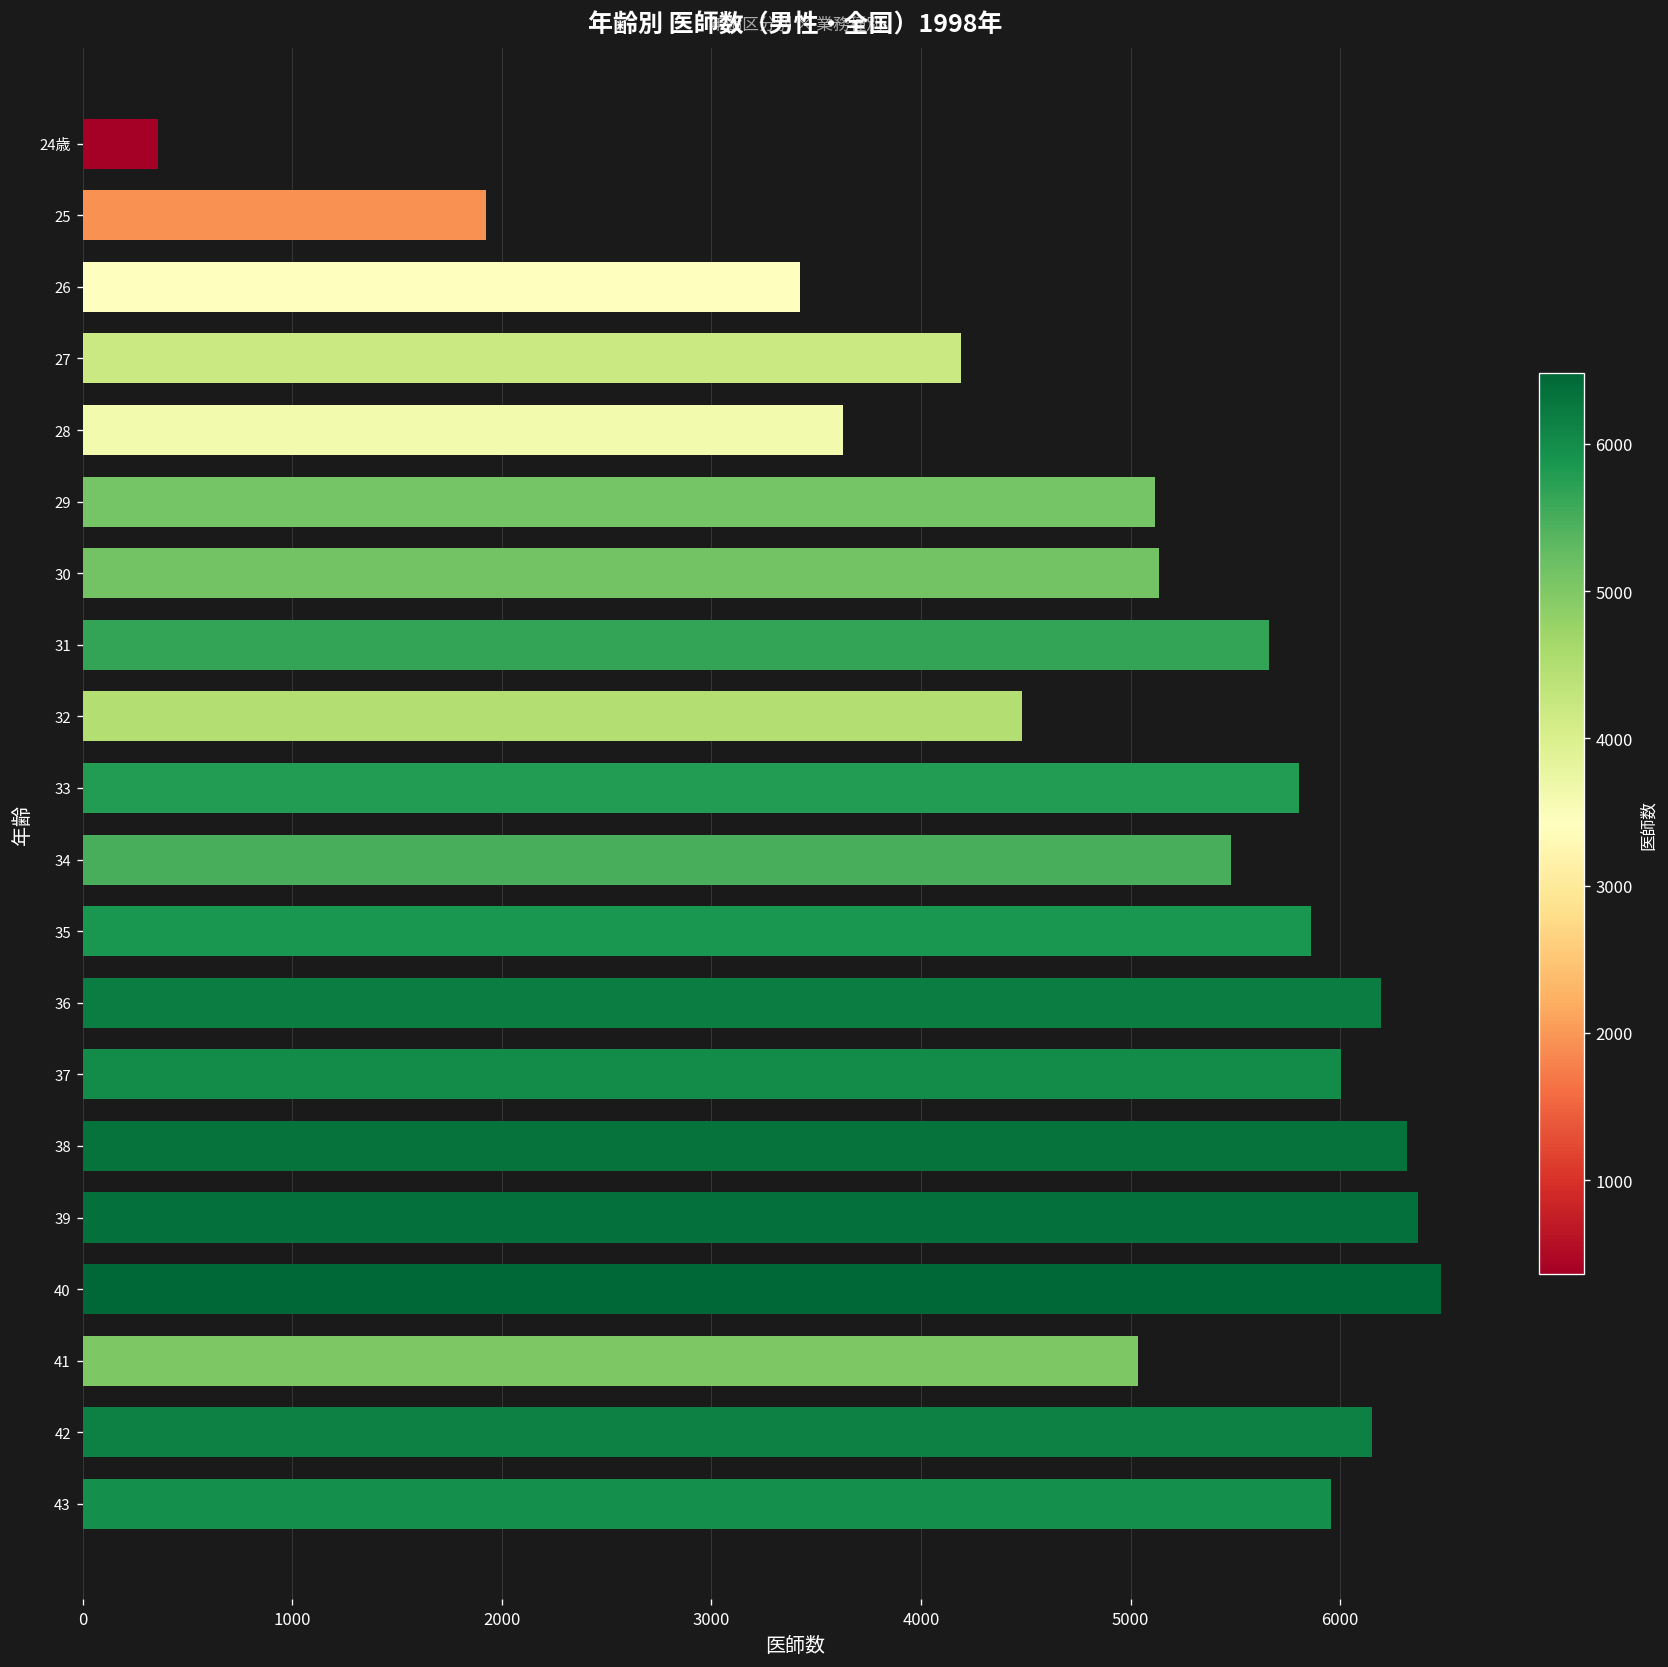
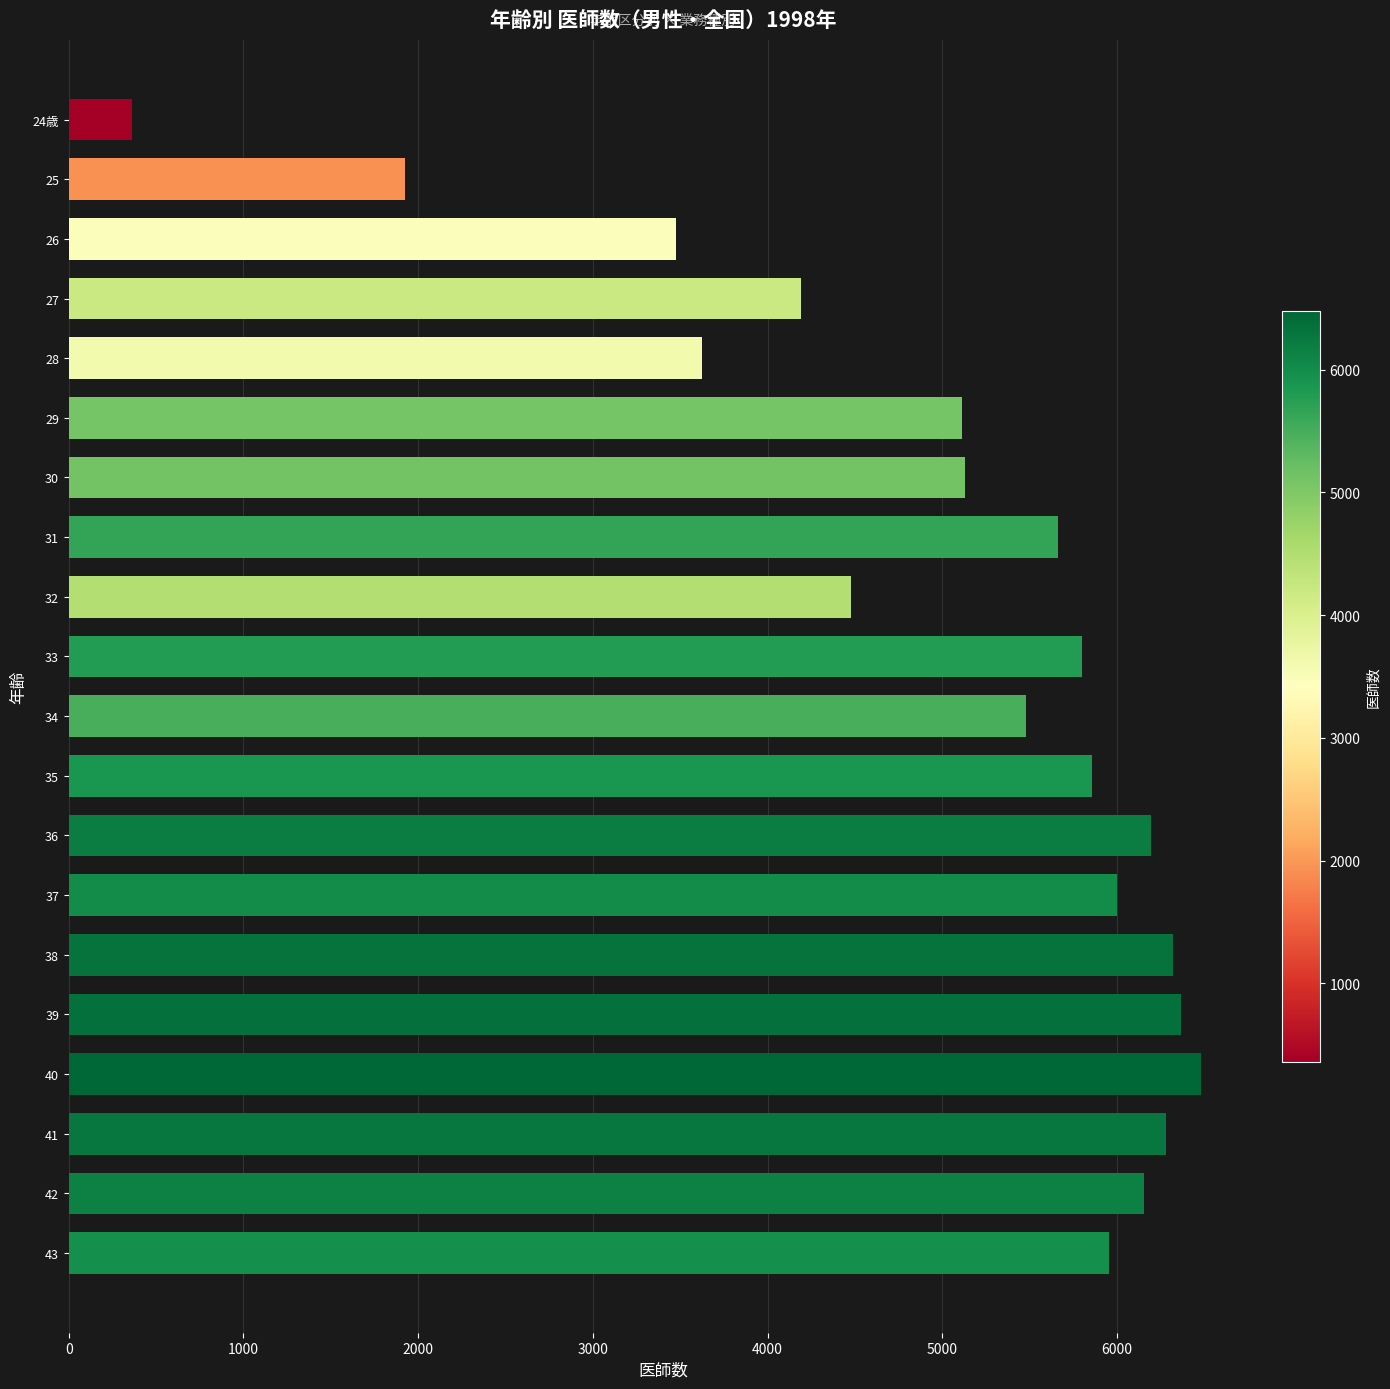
26: 3420 -> 3480
41: 5040 -> 6280
